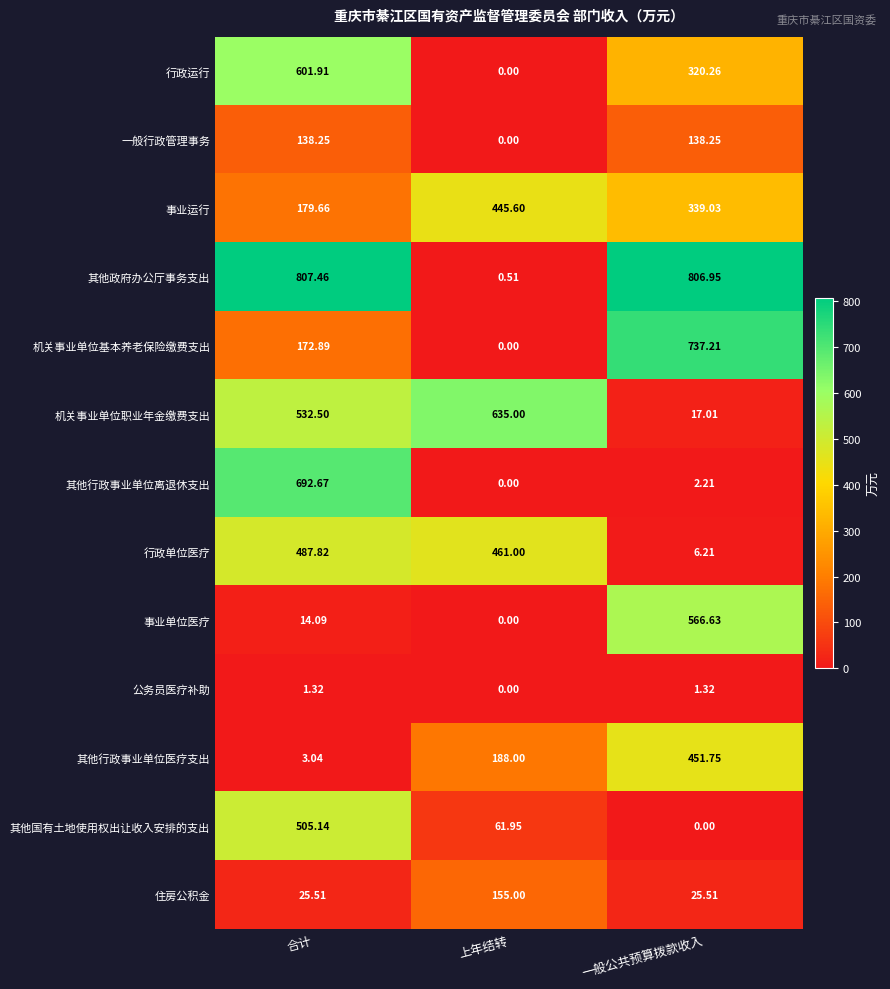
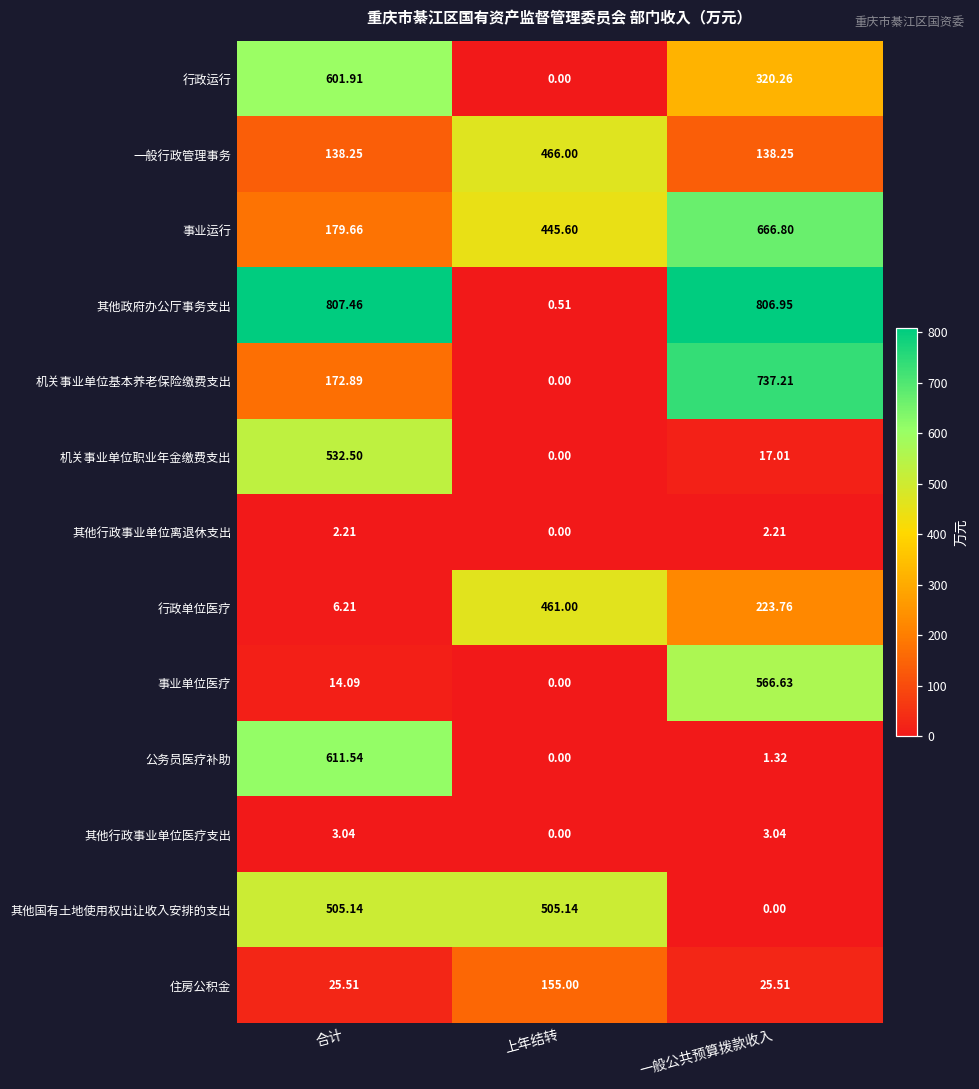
一般行政管理事务, 上年结转: 0.00 -> 466.00
事业运行, 一般公共预算拨款收入: 339.03 -> 666.80
机关事业单位职业年金缴费支出, 上年结转: 635.00 -> 0.00
其他行政事业单位离退休支出, 合计: 692.67 -> 2.21
行政单位医疗, 合计: 487.82 -> 6.21
行政单位医疗, 一般公共预算拨款收入: 6.21 -> 223.76
公务员医疗补助, 合计: 1.32 -> 611.54
其他行政事业单位医疗支出, 上年结转: 188.00 -> 0.00
其他行政事业单位医疗支出, 一般公共预算拨款收入: 451.75 -> 3.04
其他国有土地使用权出让收入安排的支出, 上年结转: 61.95 -> 505.14
